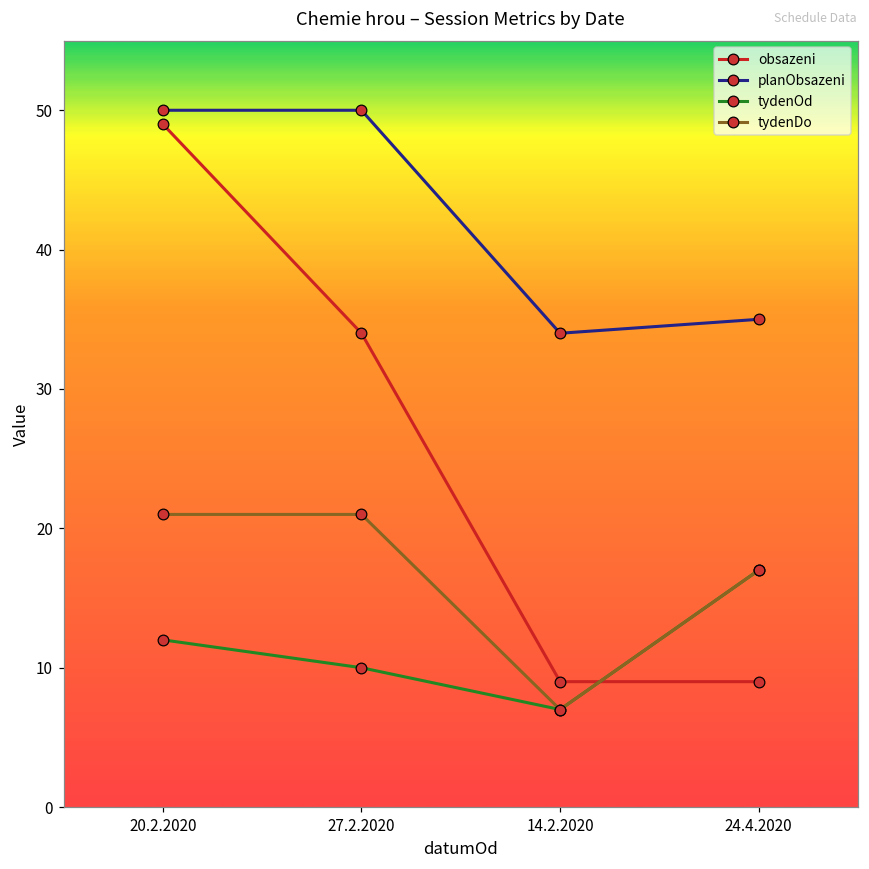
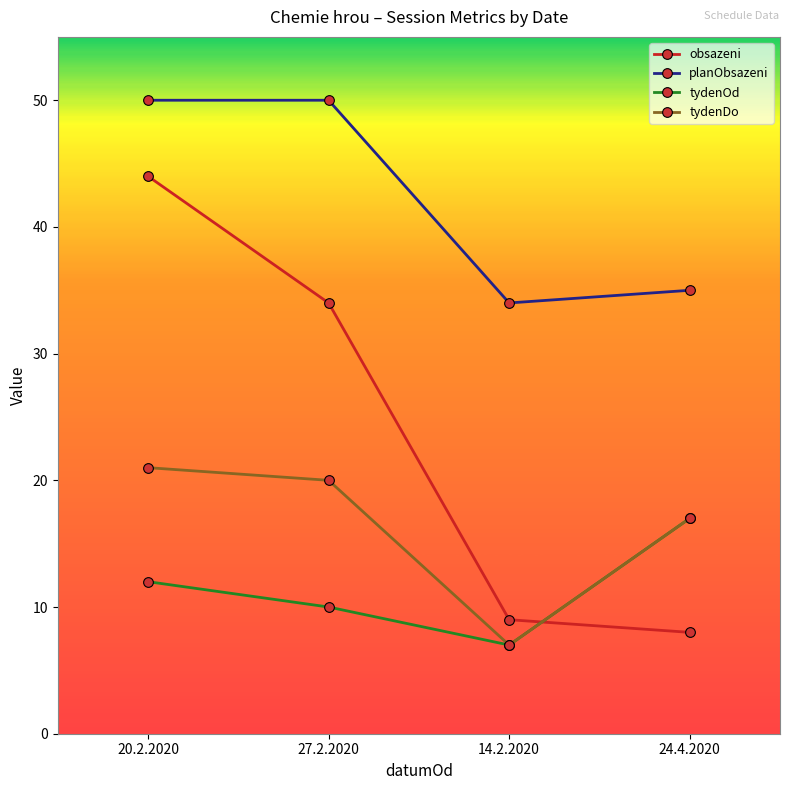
obsazeni, 20.2.2020: 49 -> 44
tydenDo, 27.2.2020: 21 -> 20
obsazeni, 24.4.2020: 9 -> 8
